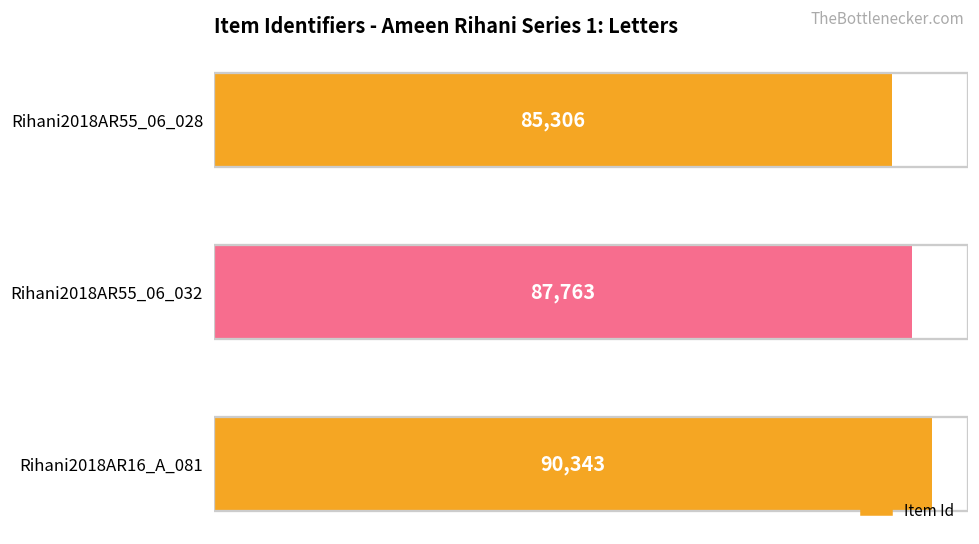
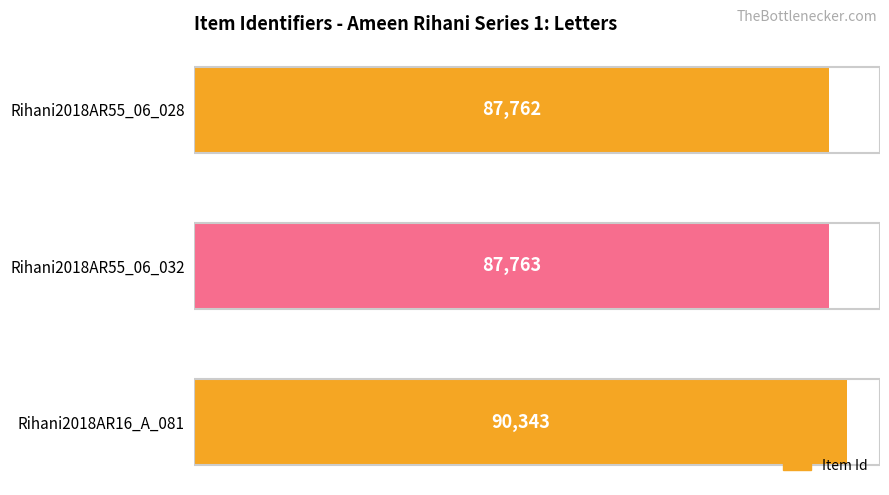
Rihani2018AR55_06_028: 85,306 -> 87,762
